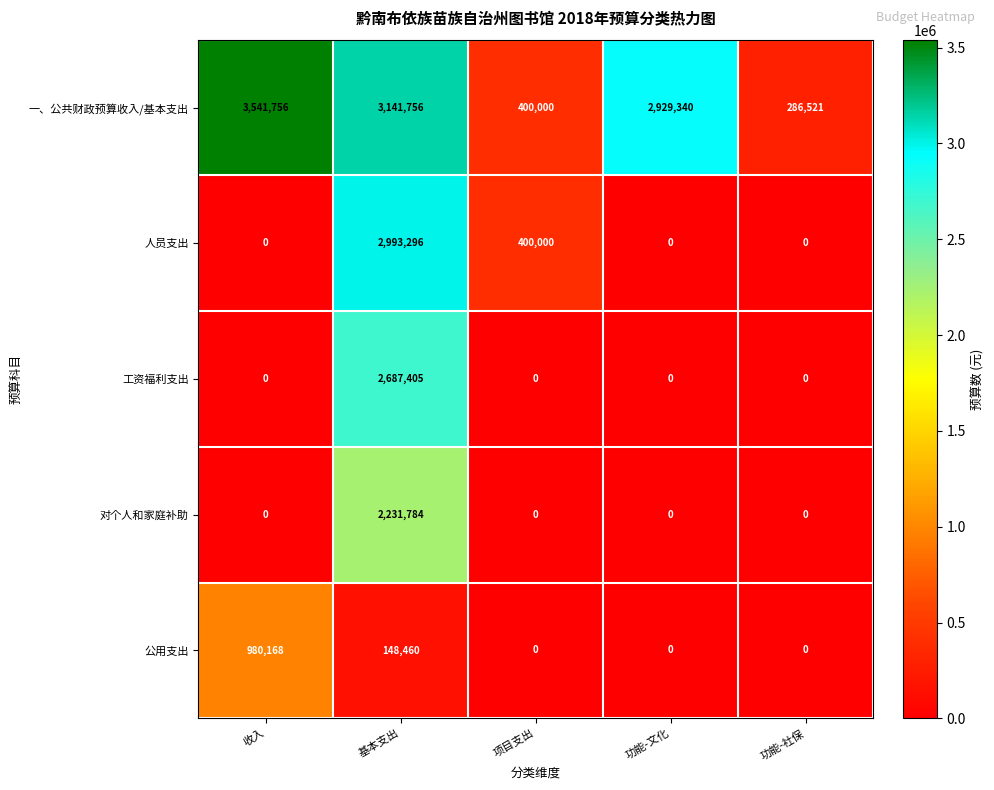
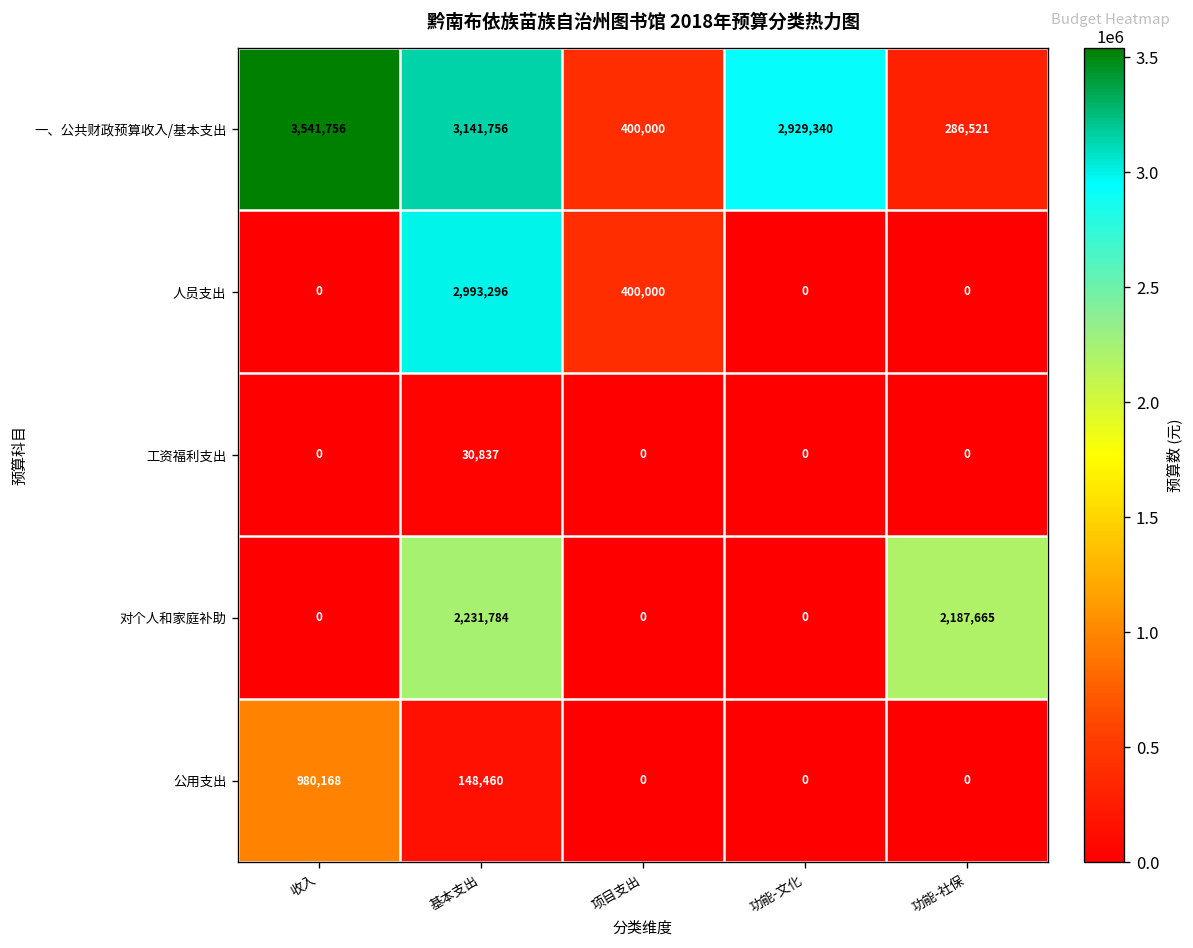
工资福利支出, 基本支出: 2,687,405 -> 30,837
对个人和家庭补助, 功能-社保: 0 -> 2,187,665
